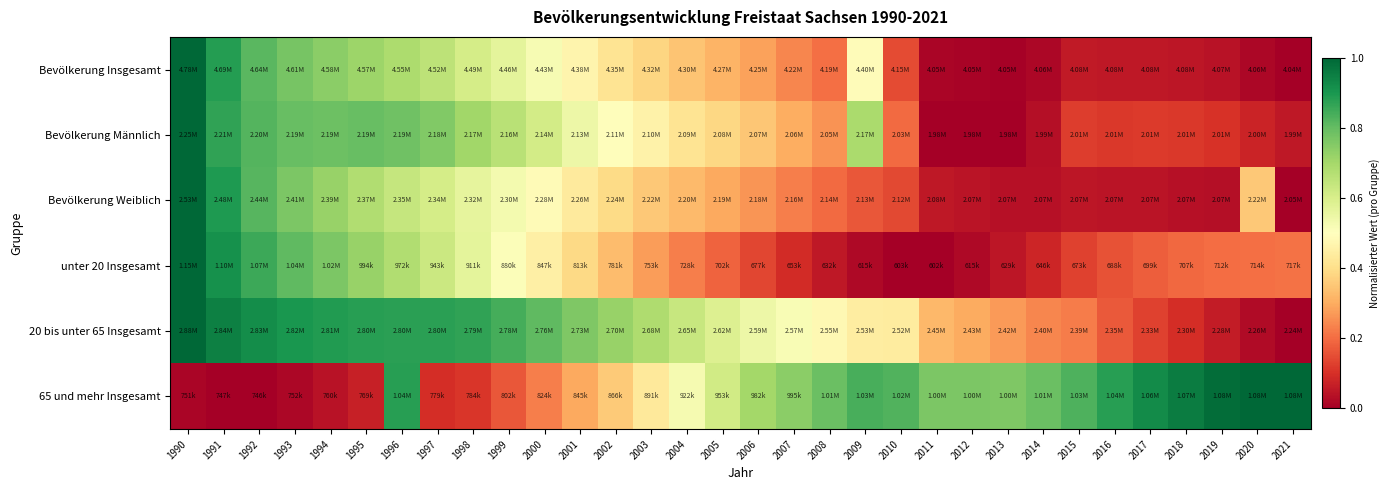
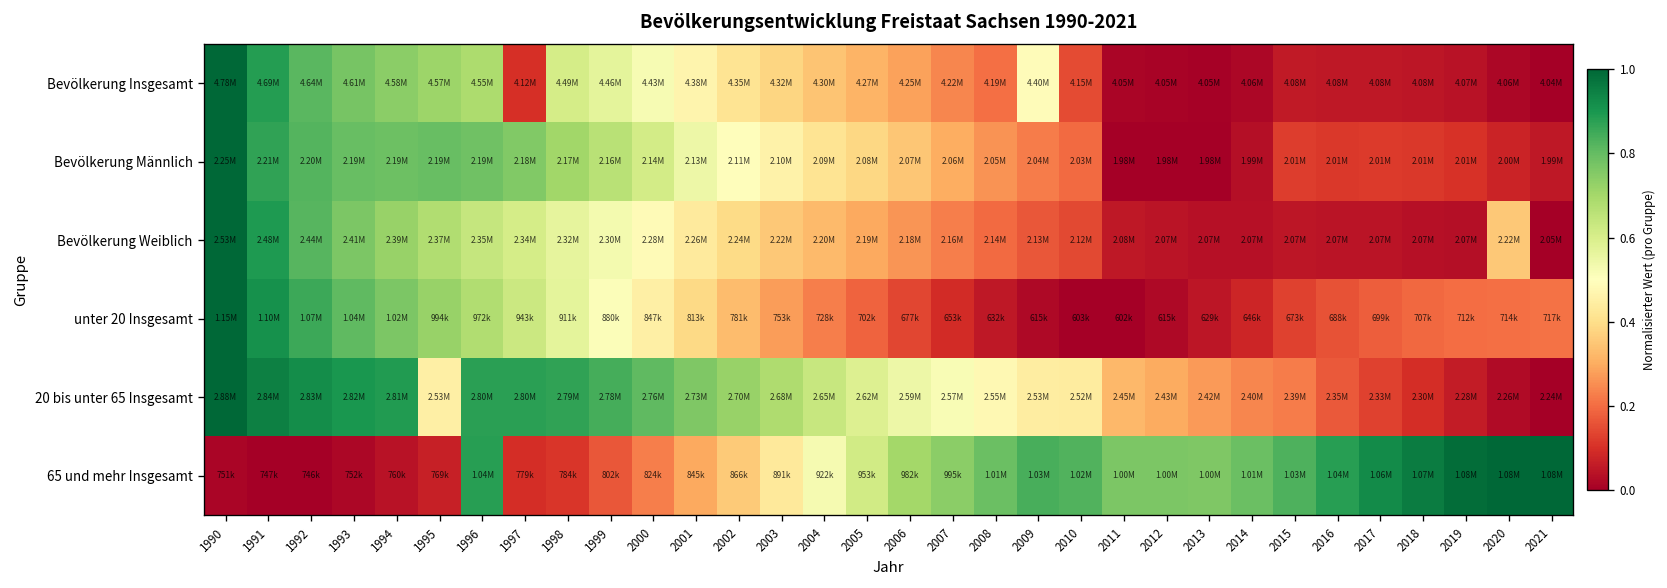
Bevölkerung Insgesamt, 1997: 4.52M -> 4.12M
Bevölkerung Männlich, 2009: 2.17M -> 2.04M
20 bis unter 65 Insgesamt, 1995: 2.80M -> 2.53M
